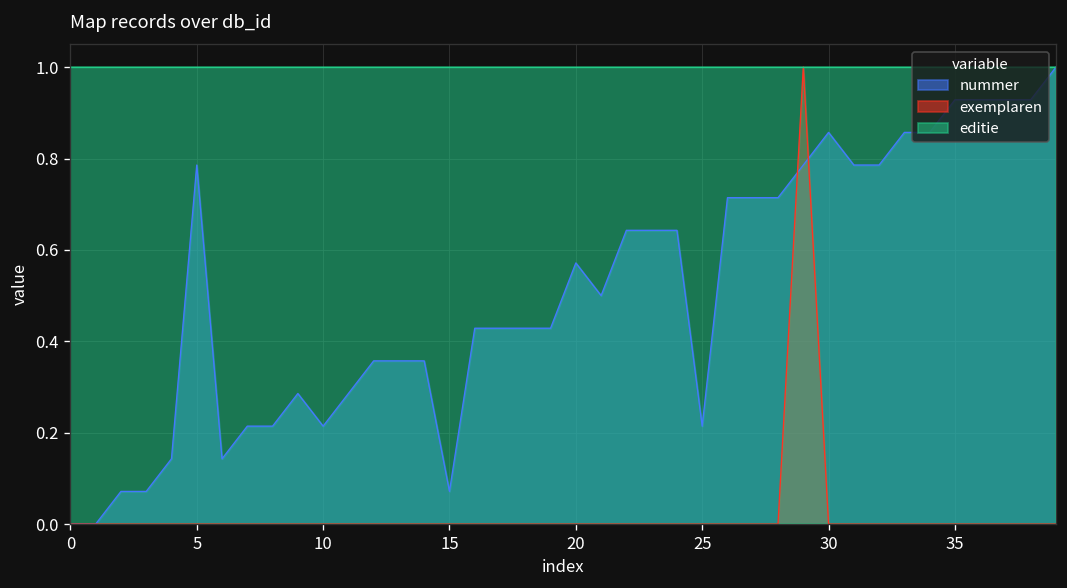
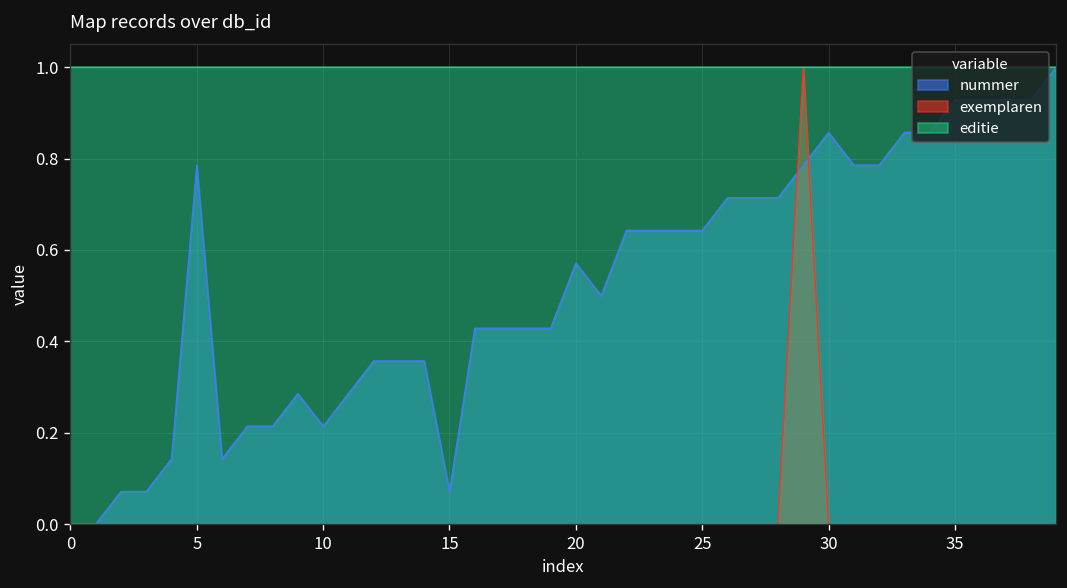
nummer, 25: 0.21 -> 0.64
